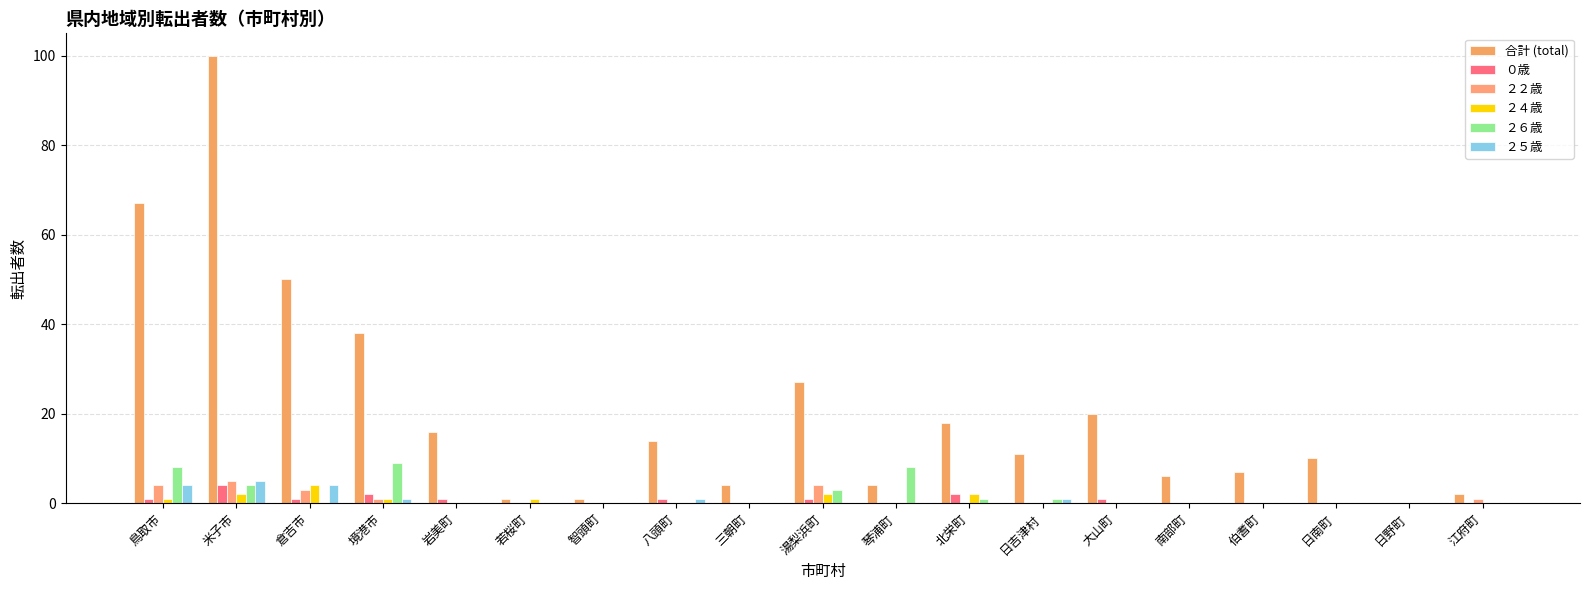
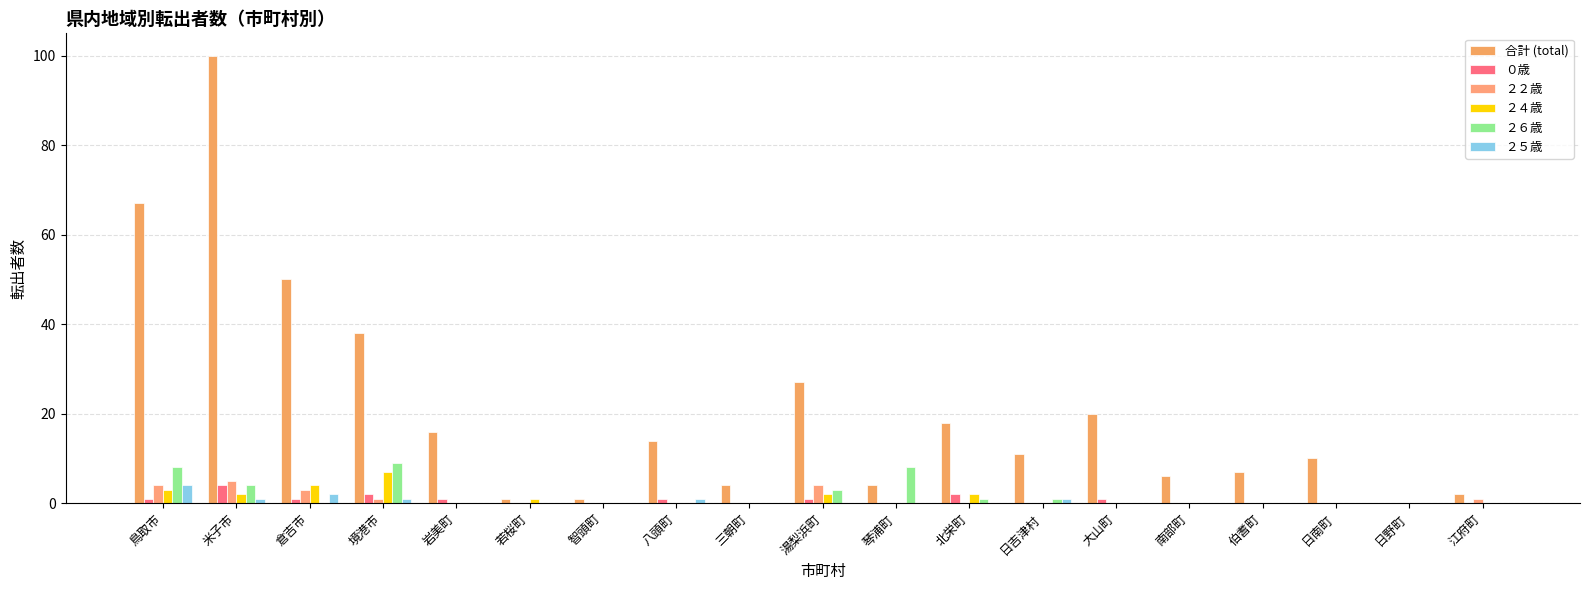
２４歳, 鳥取市: 1 -> 3
２５歳, 米子市: 5 -> 1
２５歳, 倉吉市: 4 -> 2
２４歳, 境港市: 1 -> 7
